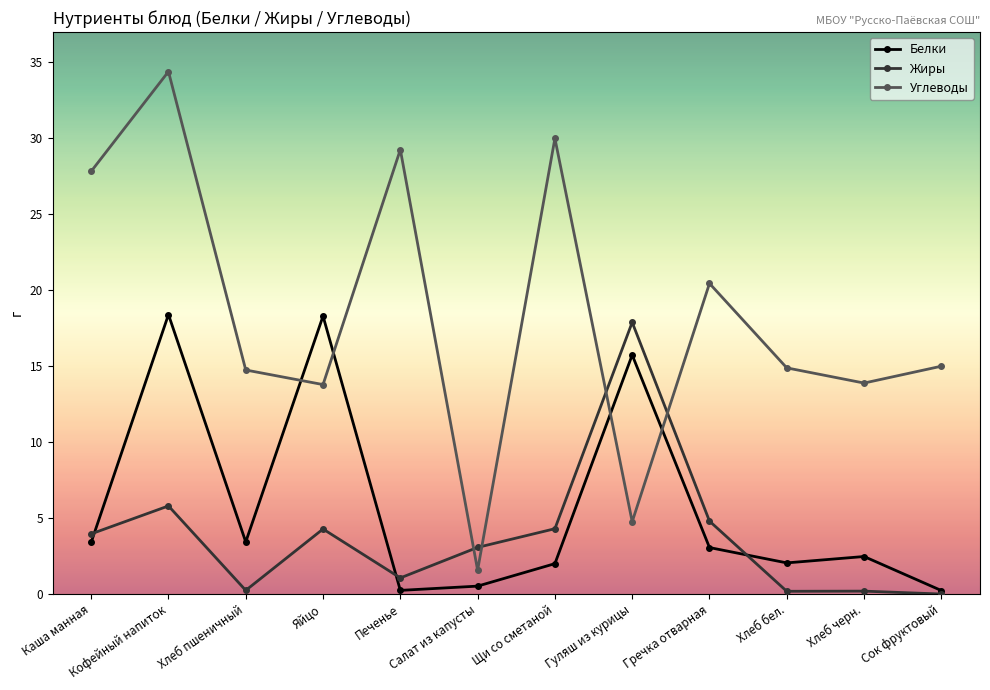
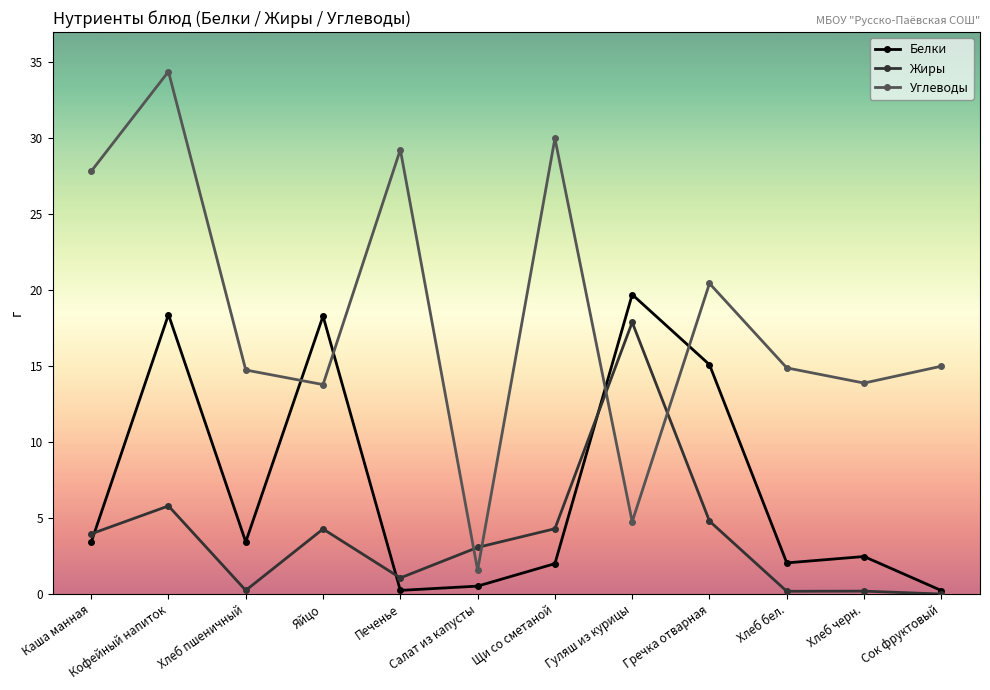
Белки, Гуляш из курицы: 15.7 -> 19.7
Белки, Гречка отварная: 3.1 -> 15.1
